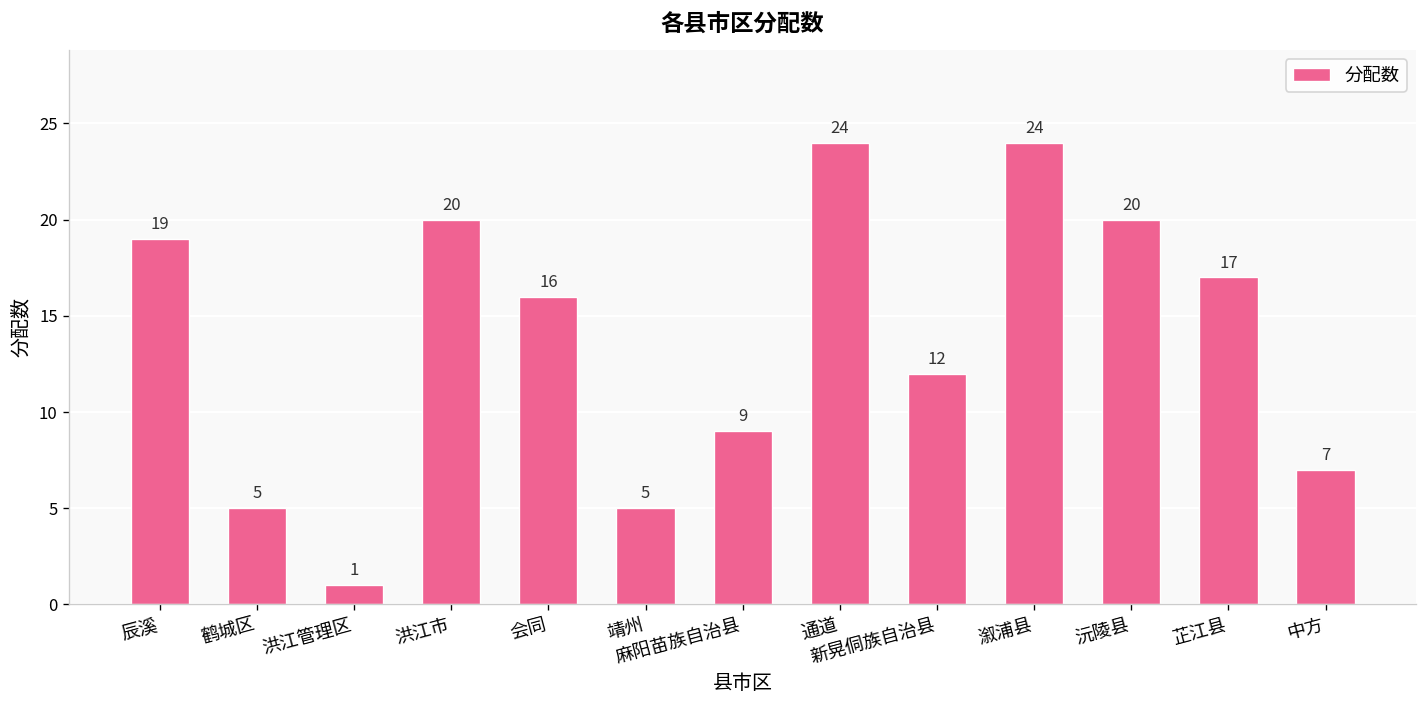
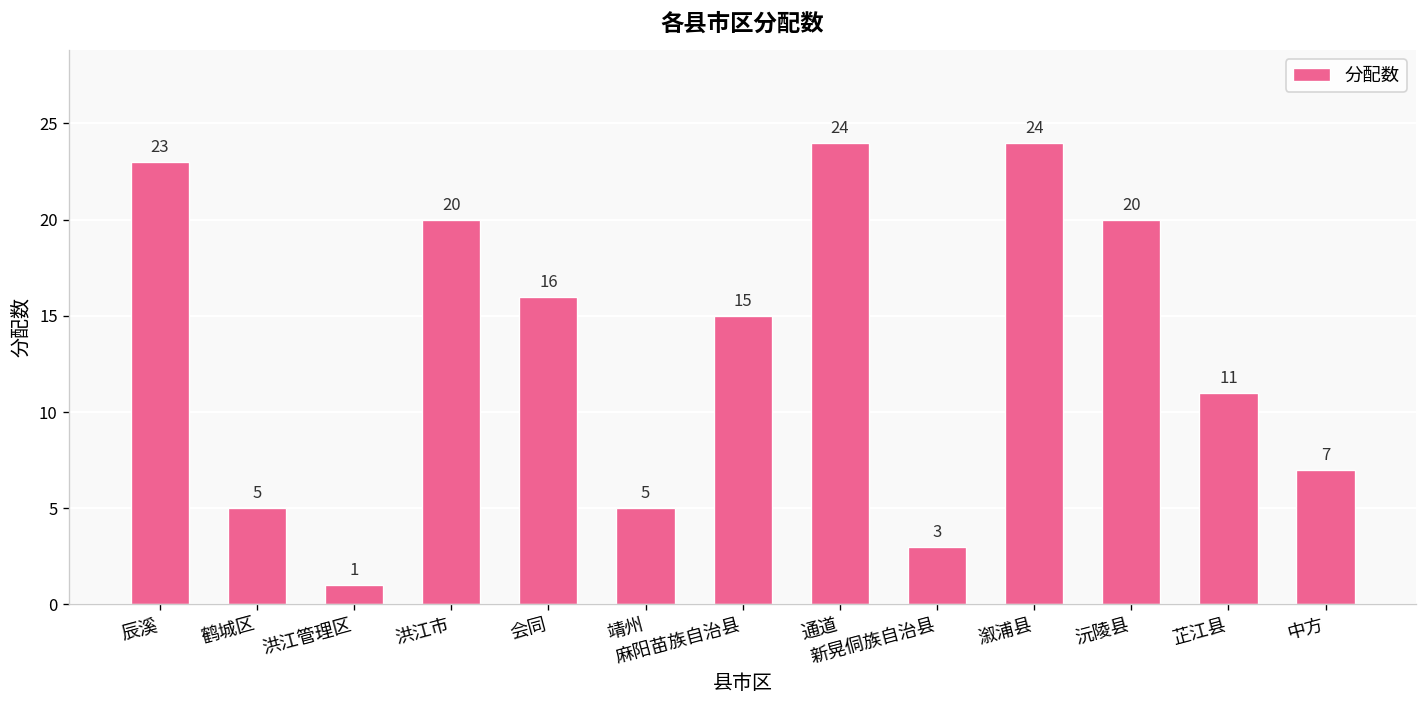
辰溪: 19 -> 23
麻阳苗族自治县: 9 -> 15
新晃侗族自治县: 12 -> 3
芷江县: 17 -> 11
